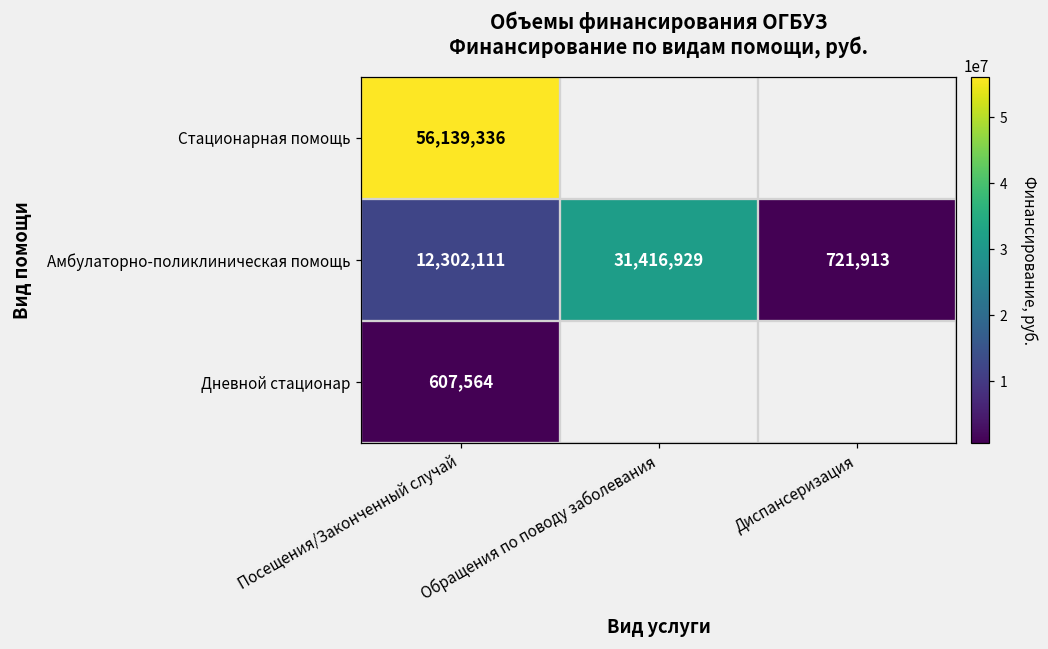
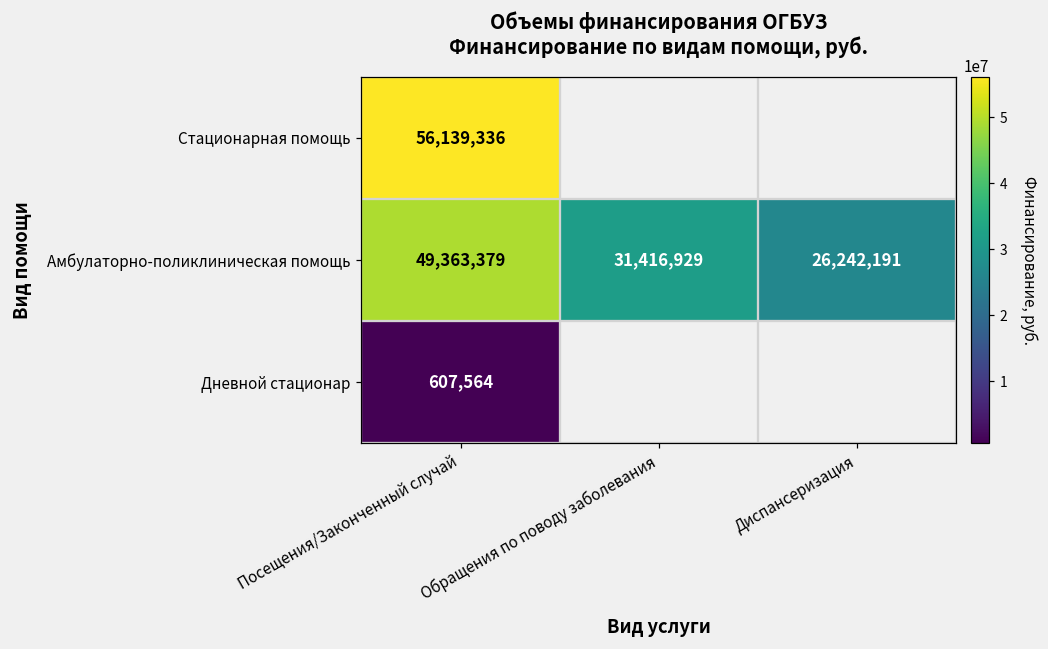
Амбулаторно-поликлиническая помощь, Посещения/Законченный случай: 12,302,111 -> 49,363,379
Амбулаторно-поликлиническая помощь, Диспансеризация: 721,913 -> 26,242,191
